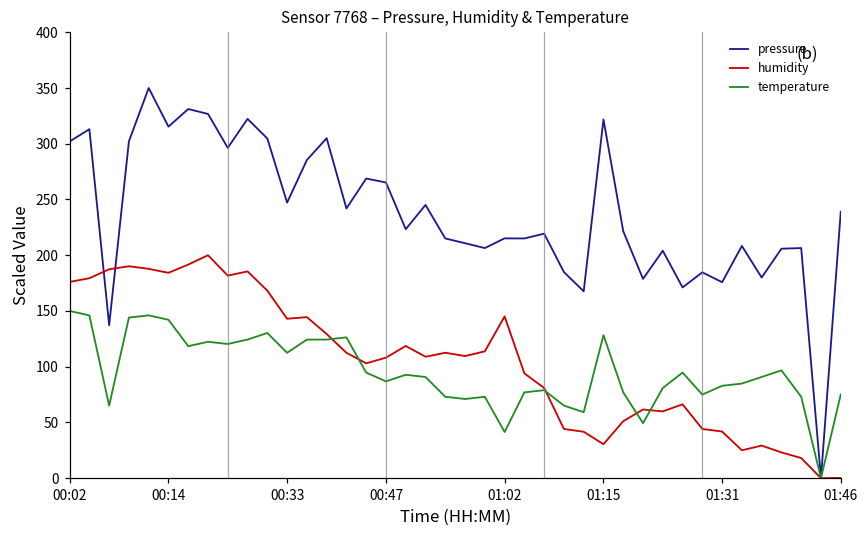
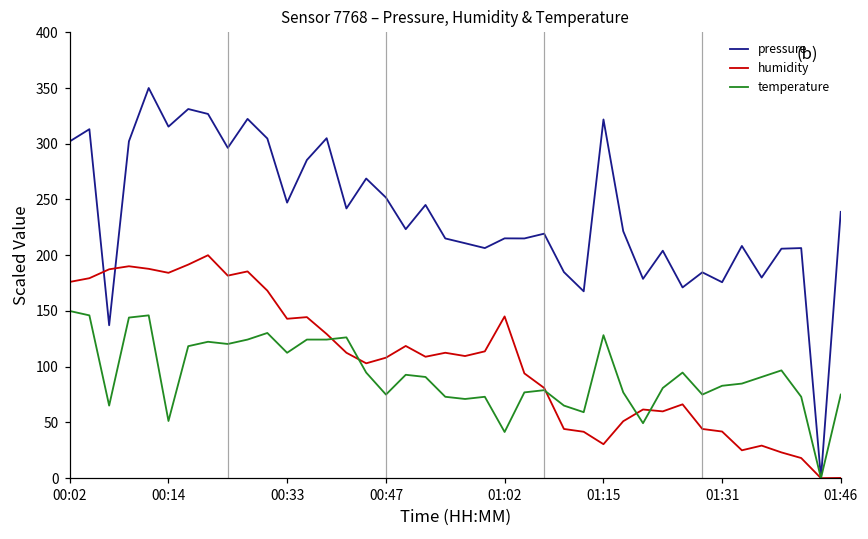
temperature, 00:14: 142 -> 51
pressure, 00:47: 265 -> 252
temperature, 00:47: 87 -> 75
